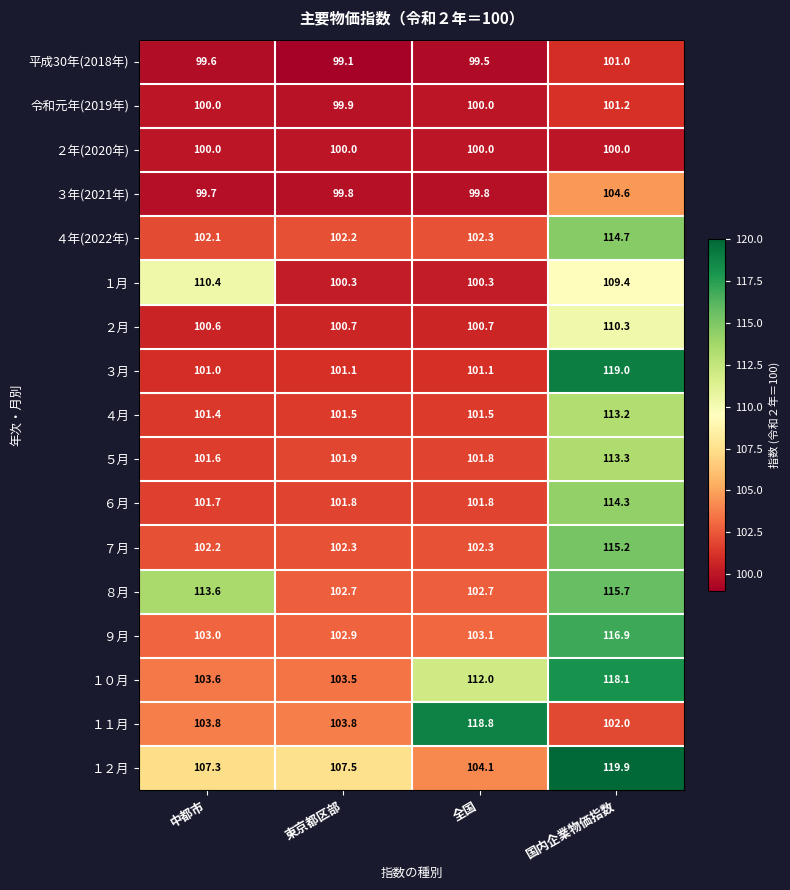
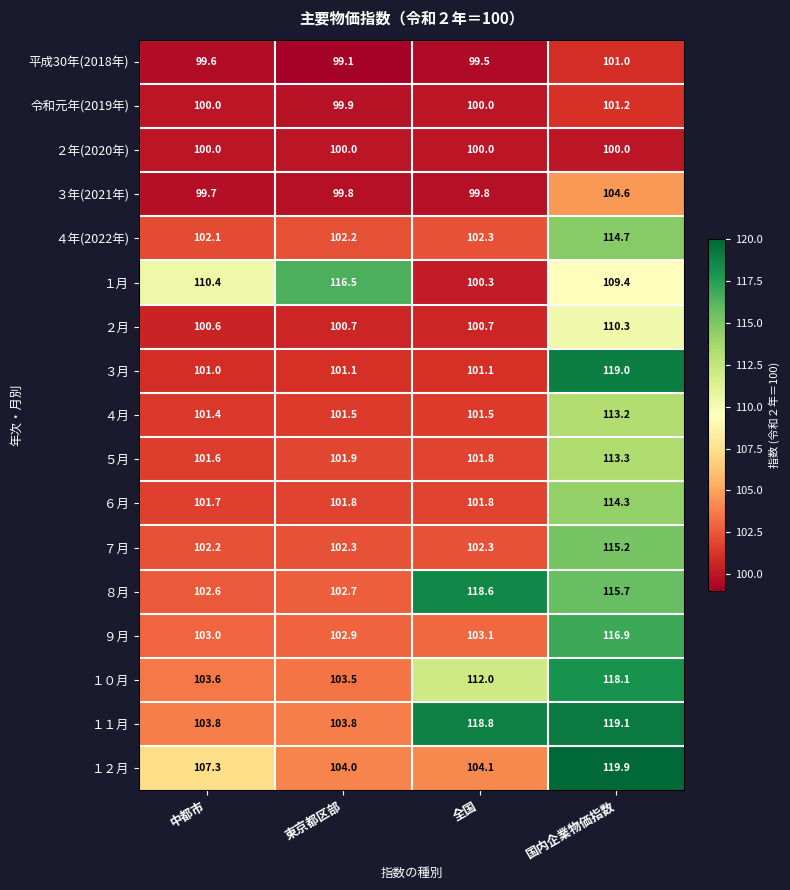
１月, 東京都区部: 100.3 -> 116.5
８月, 中都市: 113.6 -> 102.6
８月, 全国: 102.7 -> 118.6
１１月, 国内企業物価指数: 102.0 -> 119.1
１２月, 東京都区部: 107.5 -> 104.0
